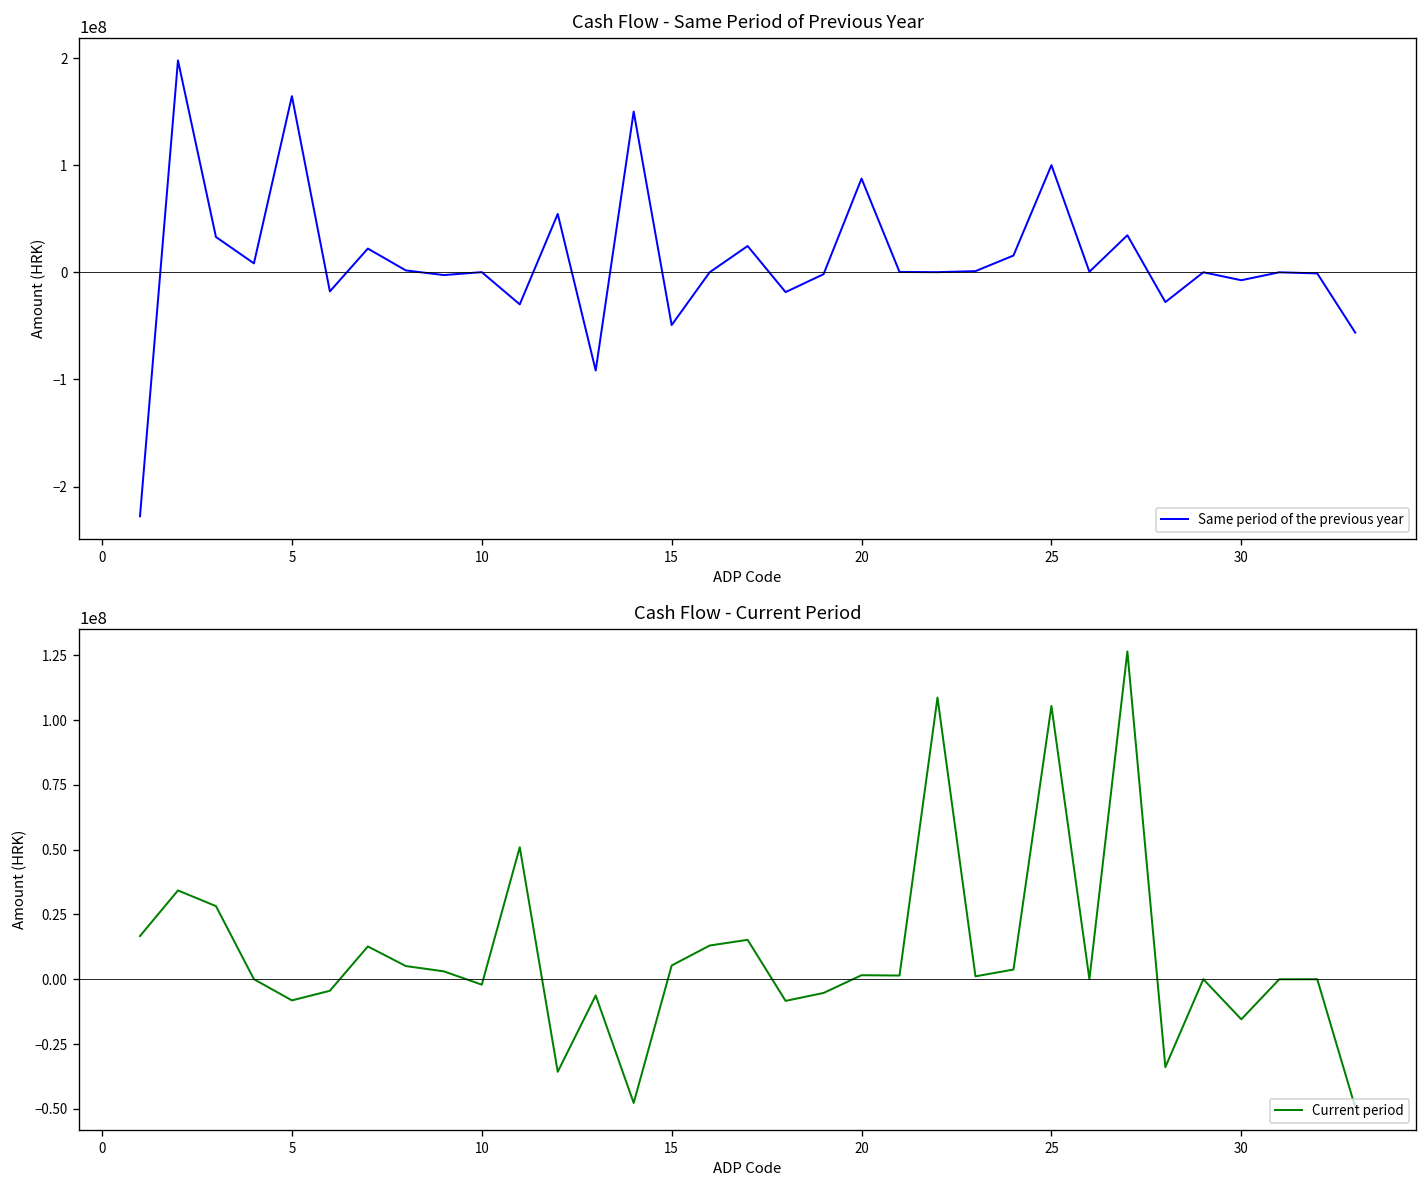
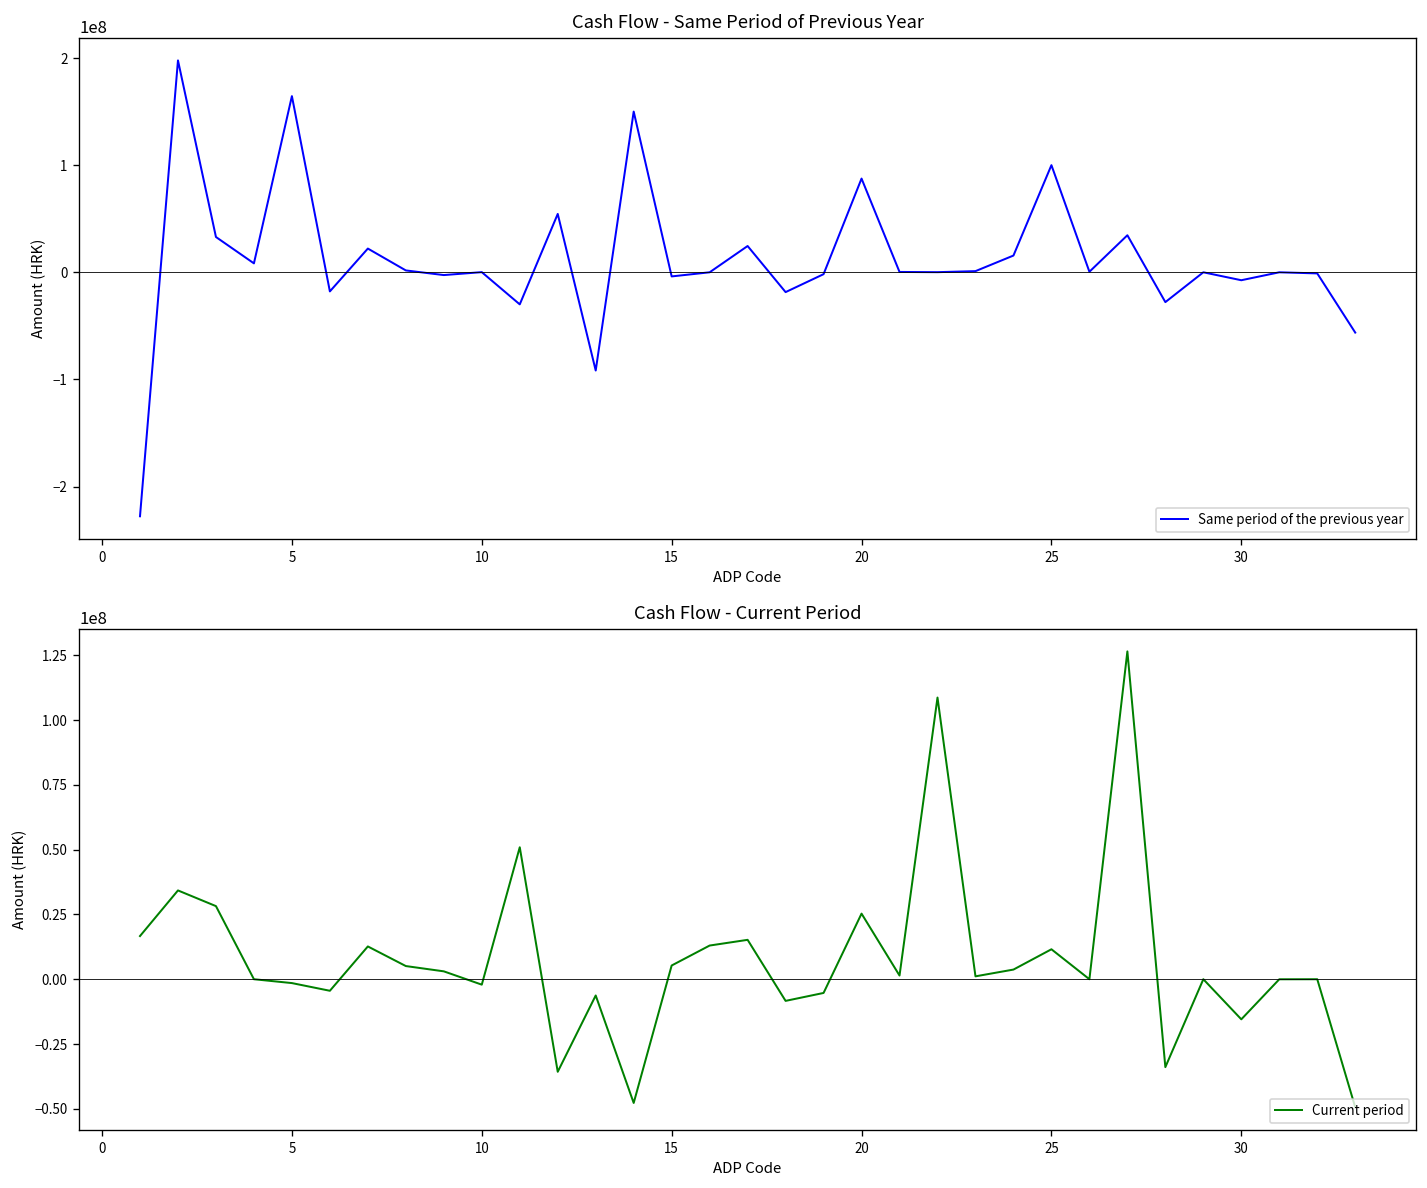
Cash Flow - Same Period of Previous Year, 15: -50000000 -> 0
Cash Flow - Current Period, 5: -8000000 -> -1000000
Cash Flow - Current Period, 20: 2000000 -> 25000000
Cash Flow - Current Period, 25: 105000000 -> 12000000
